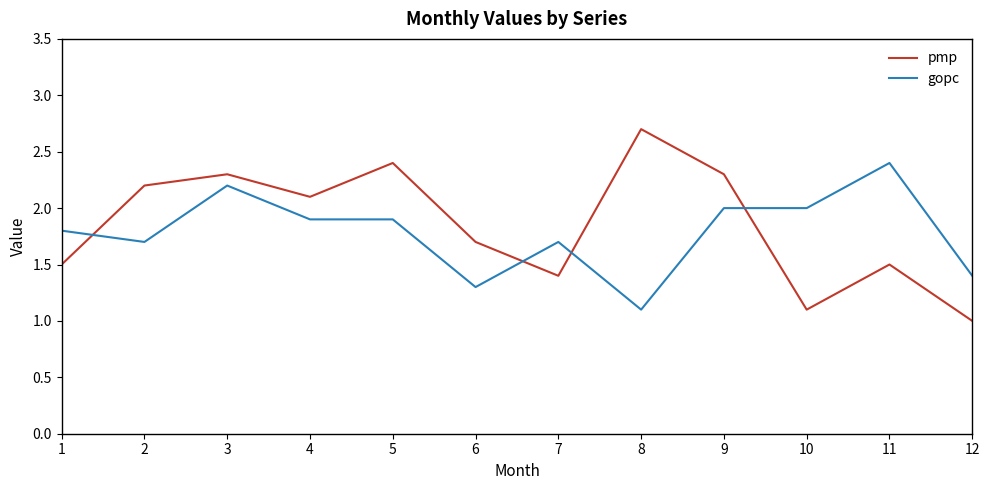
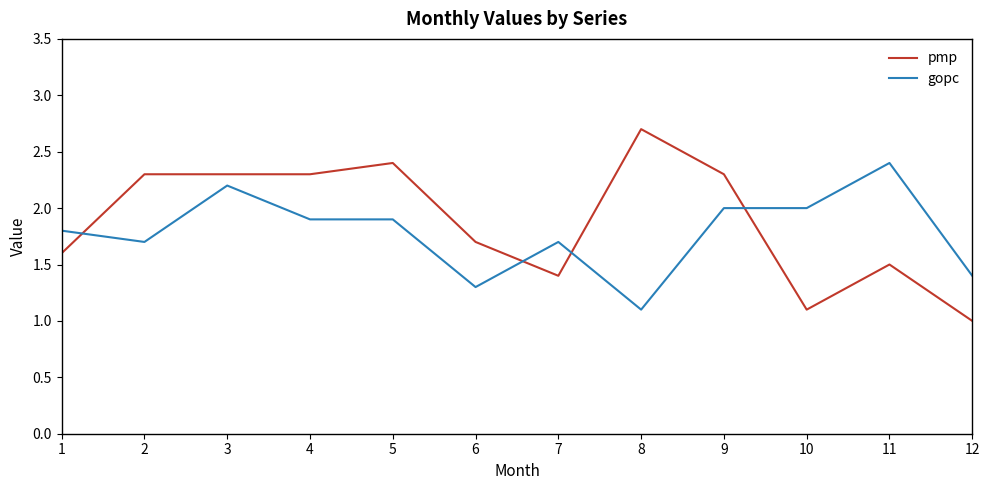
pmp, 1: 1.5 -> 1.6
pmp, 2: 2.2 -> 2.3
pmp, 4: 2.1 -> 2.3
